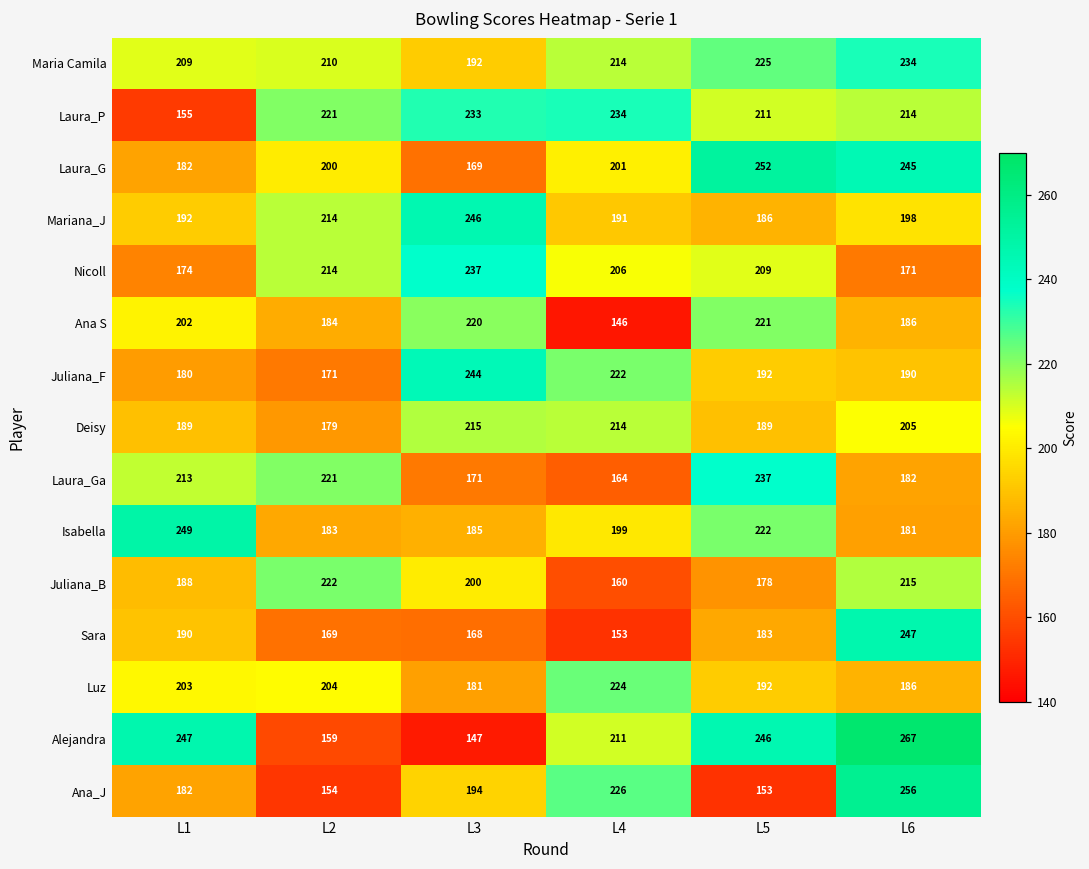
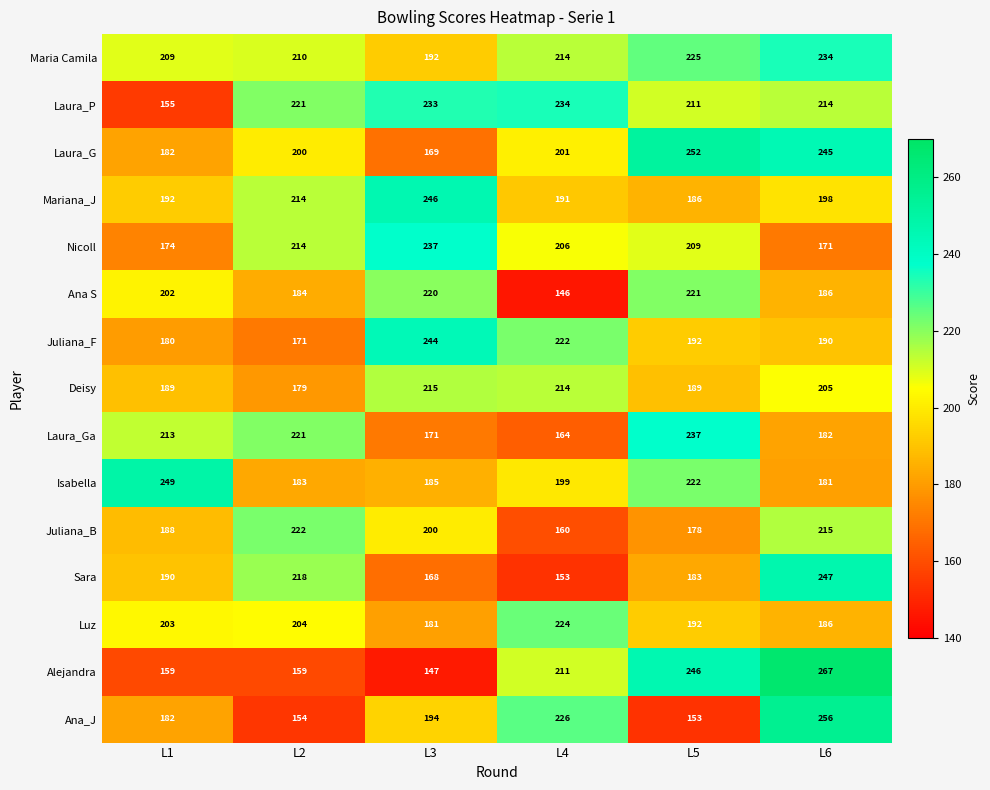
Sara, L2: 169 -> 218
Alejandra, L1: 247 -> 159
